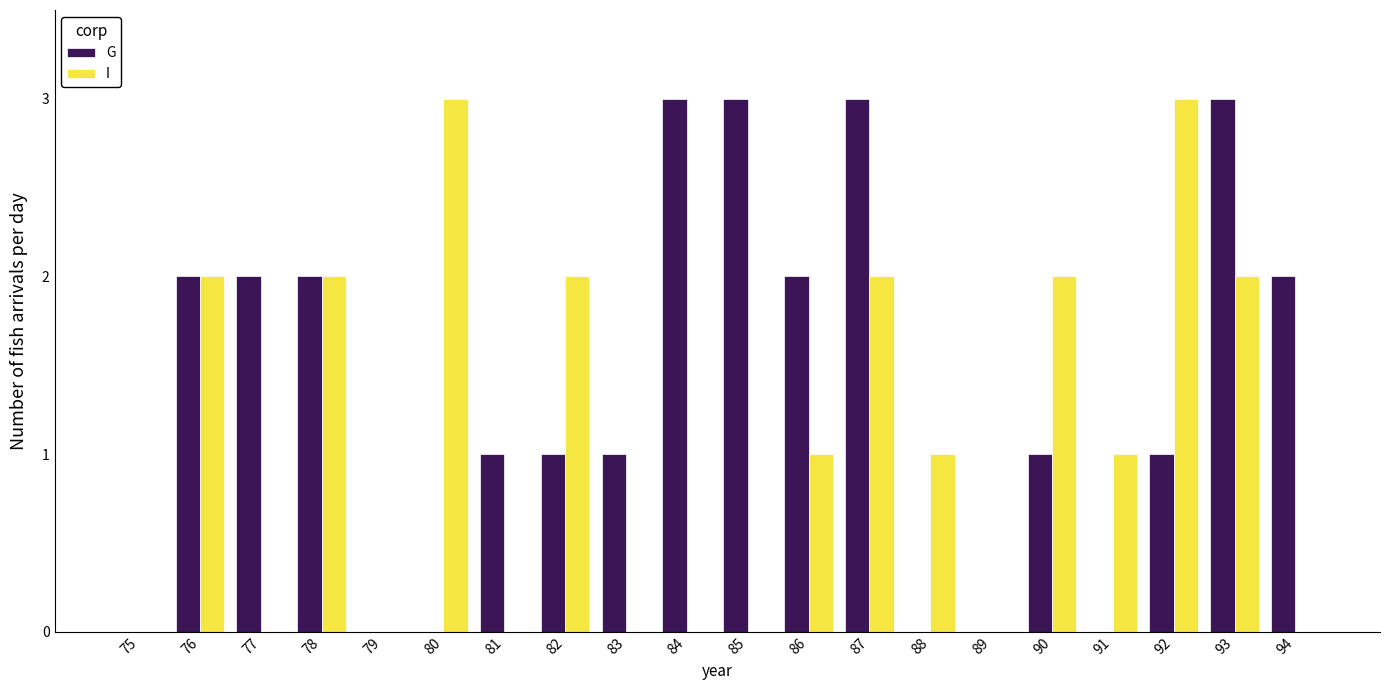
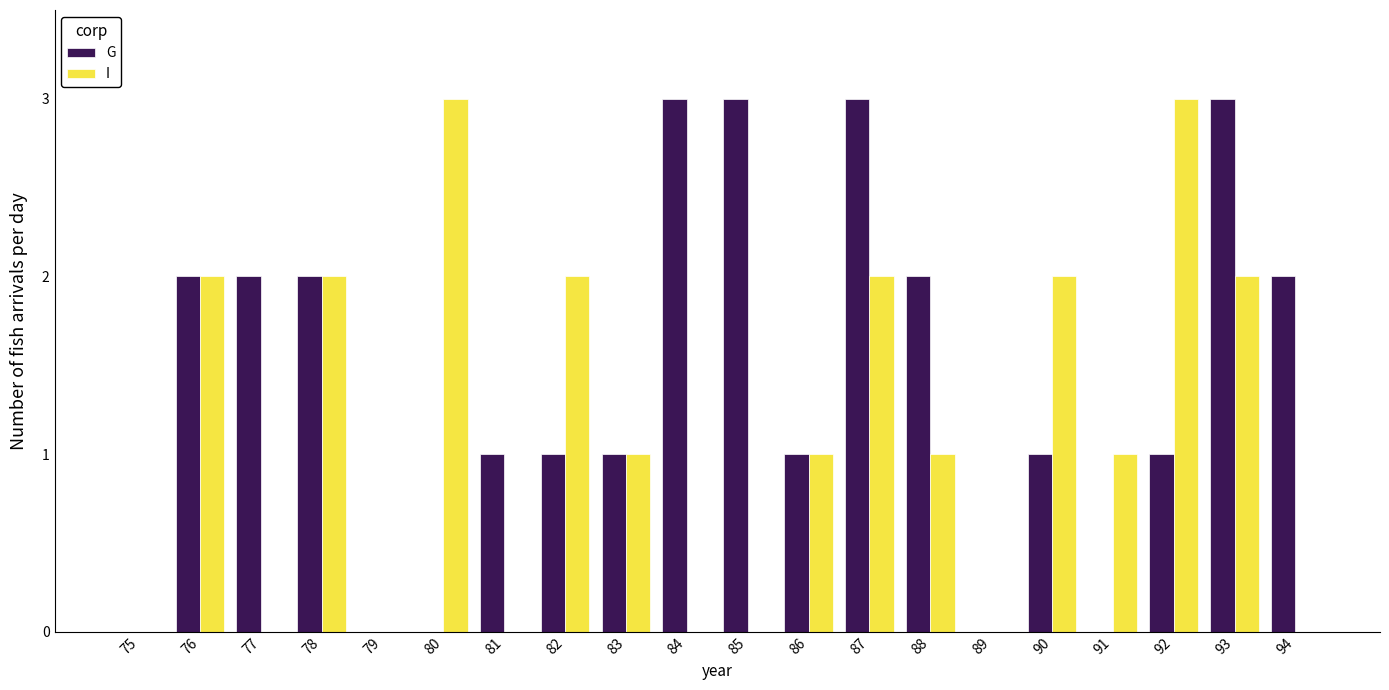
I, 83: 0 -> 1
G, 86: 2 -> 1
G, 88: 0 -> 2
